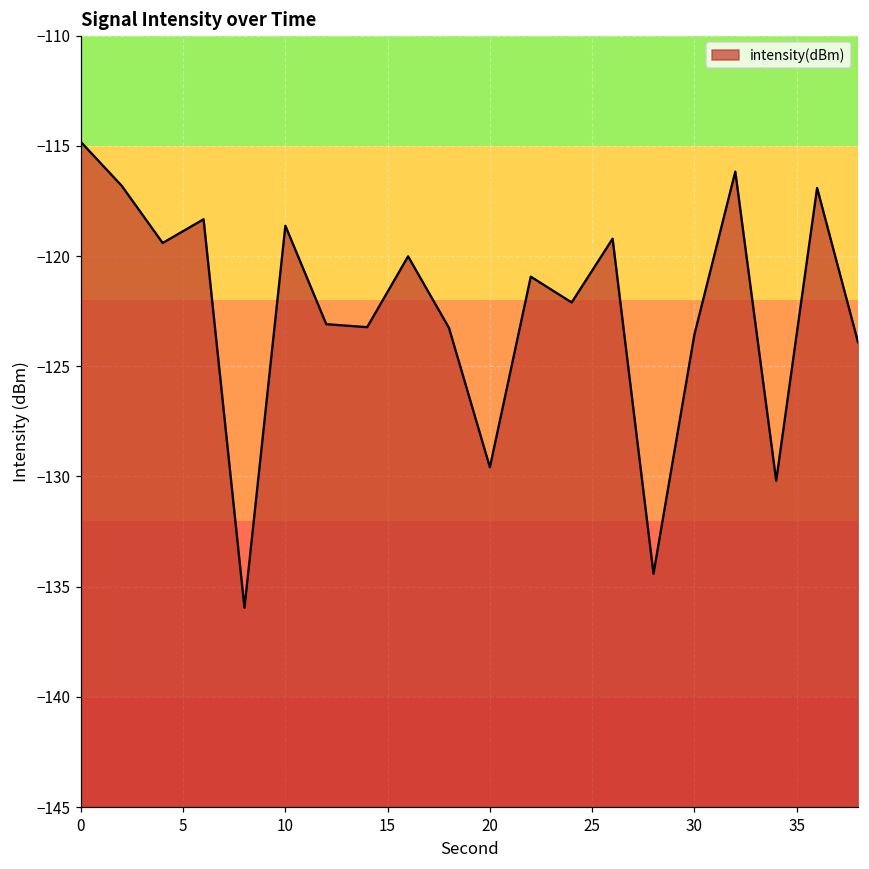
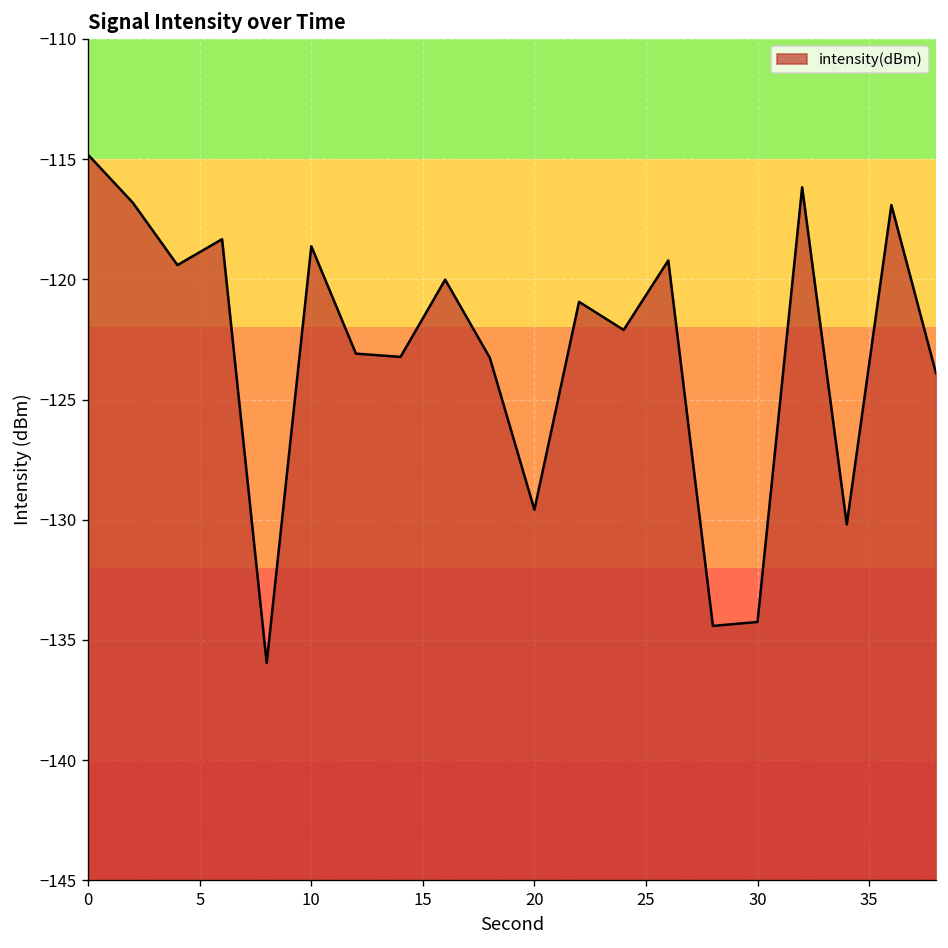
30: -123.6 -> -134.3
